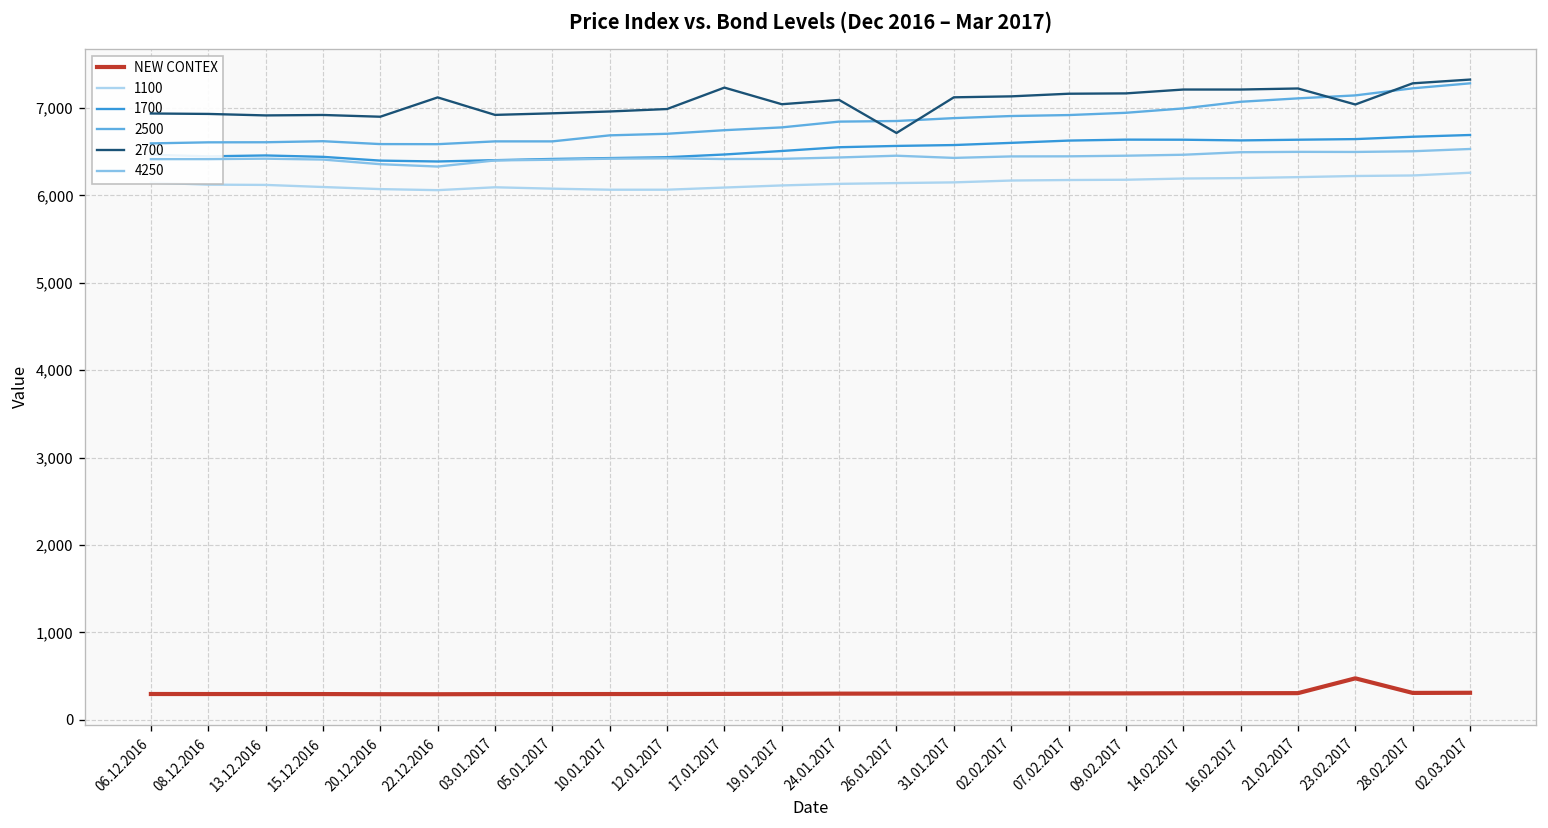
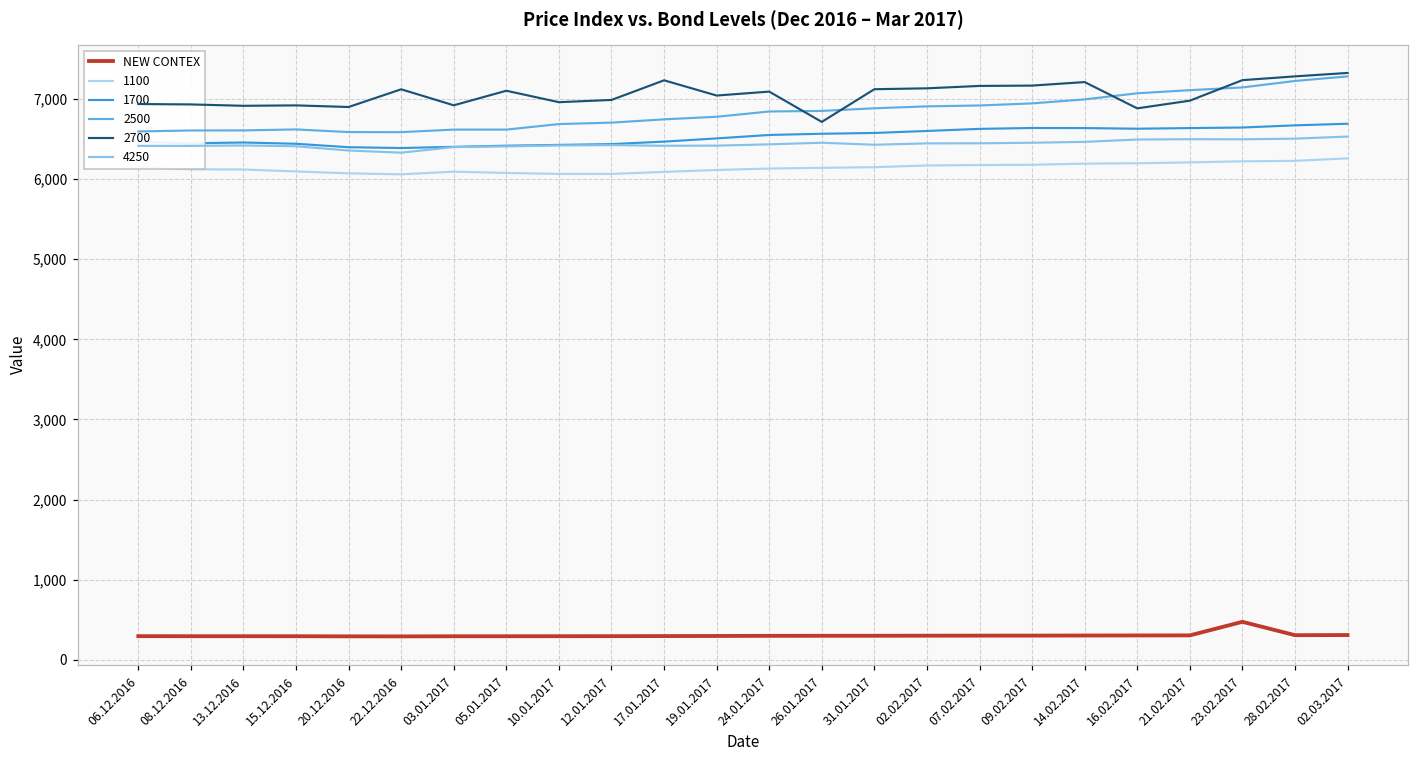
2700, 05.01.2017: 6,900 -> 7,100
2700, 16.02.2017: 7,200 -> 6,900
2700, 21.02.2017: 7,200 -> 7,000
2700, 23.02.2017: 7,000 -> 7,200
